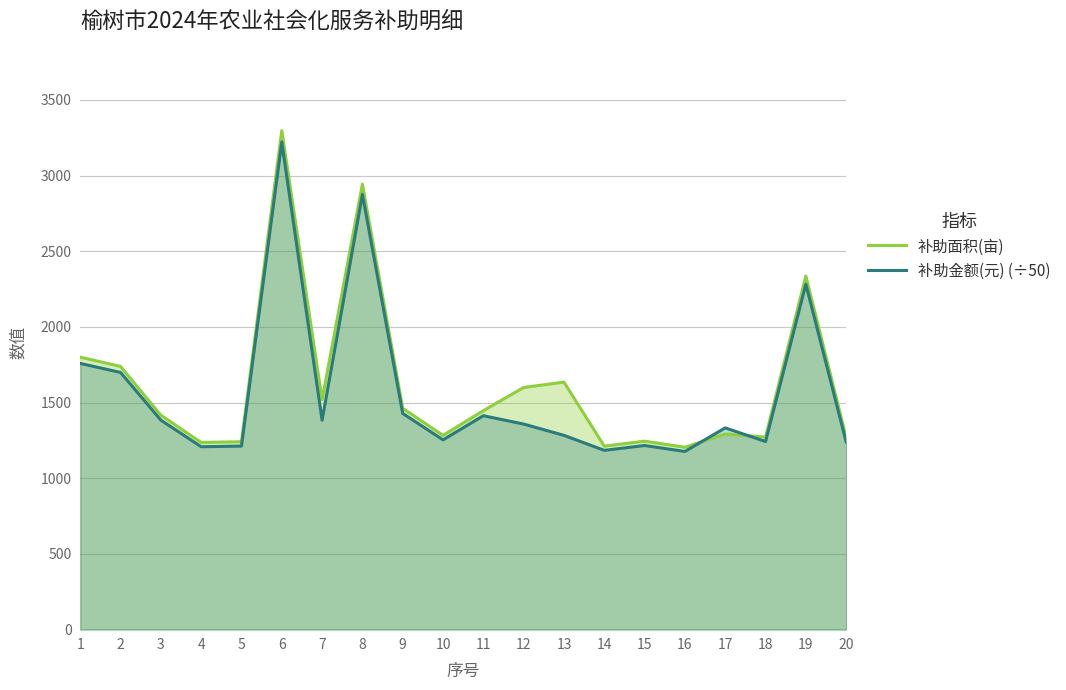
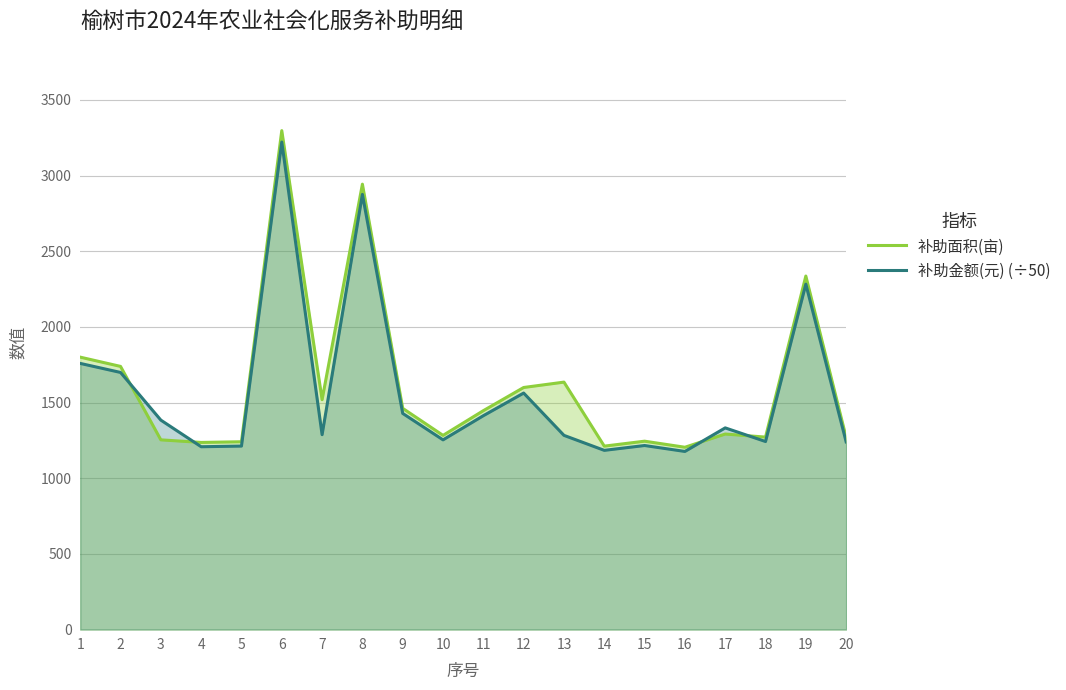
补助面积(亩), 3: 1420 -> 1250
补助金额(元) (÷50), 7: 1380 -> 1290
补助金额(元) (÷50), 12: 1360 -> 1560
